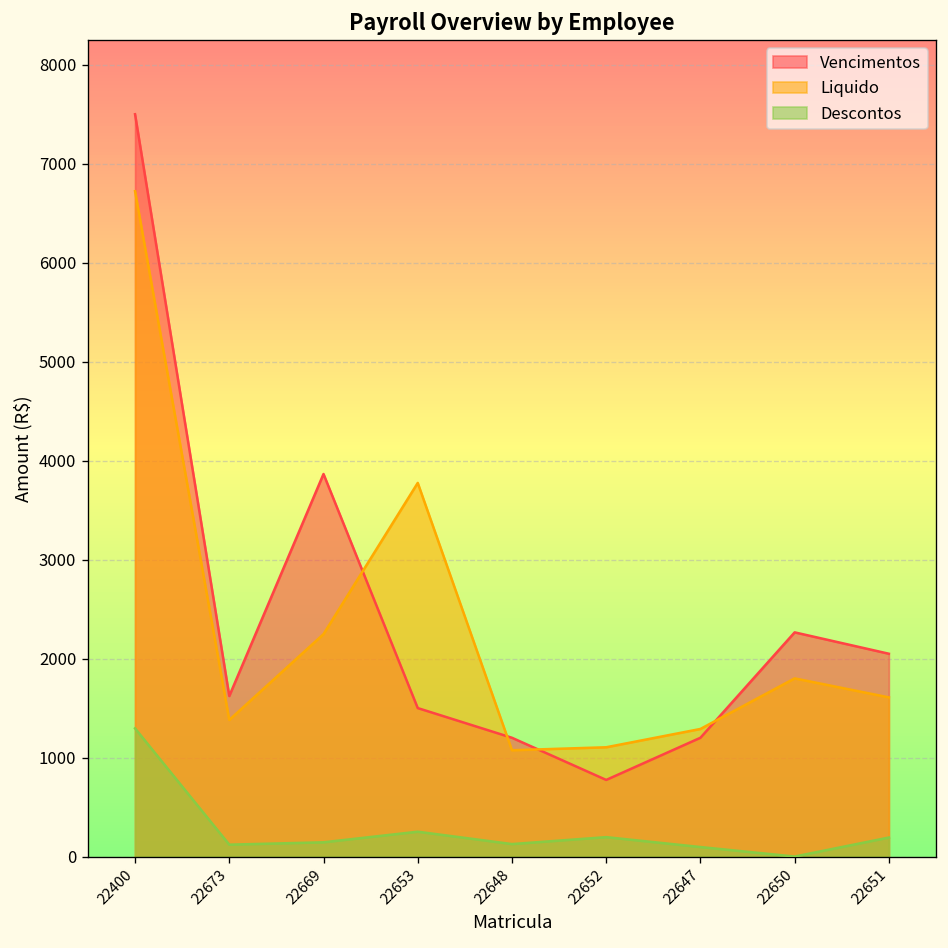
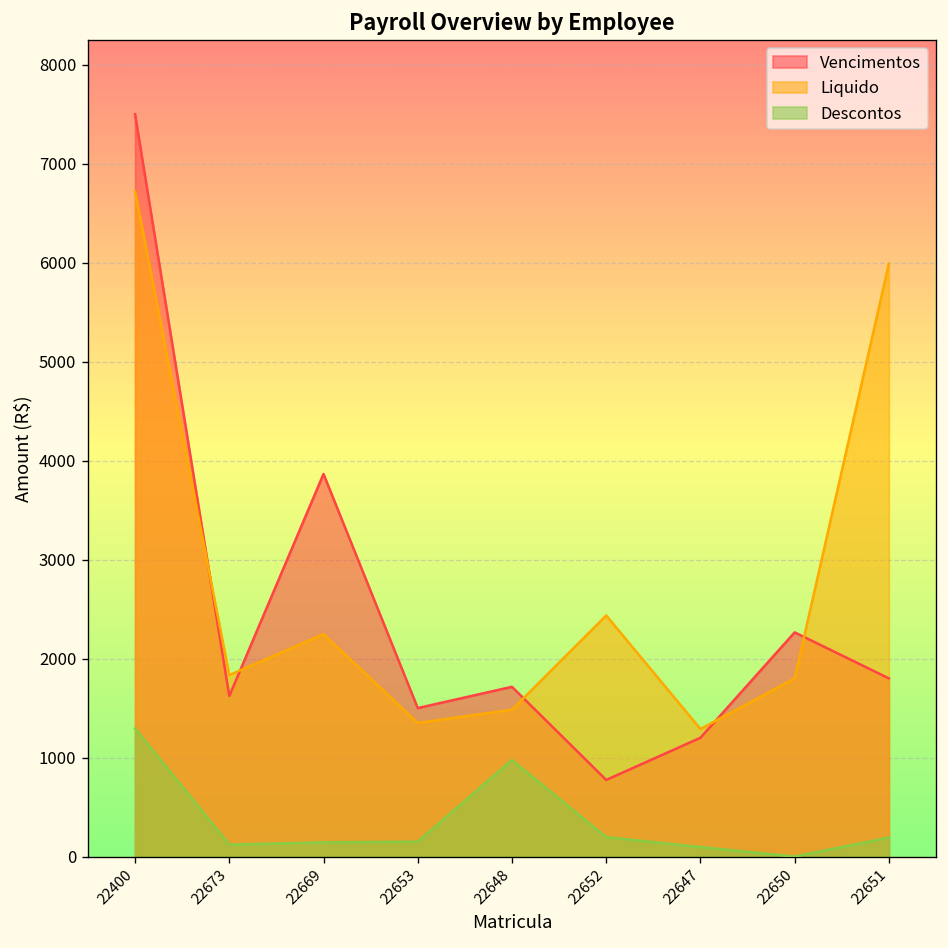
Liquido, 22673: 1400 -> 1800
Liquido, 22653: 3800 -> 1400
Descontos, 22653: 300 -> 200
Vencimentos, 22648: 1200 -> 1700
Liquido, 22648: 1100 -> 1500
Descontos, 22648: 100 -> 1000
Liquido, 22652: 1100 -> 2400
Vencimentos, 22651: 2000 -> 1800
Liquido, 22651: 1600 -> 6000
